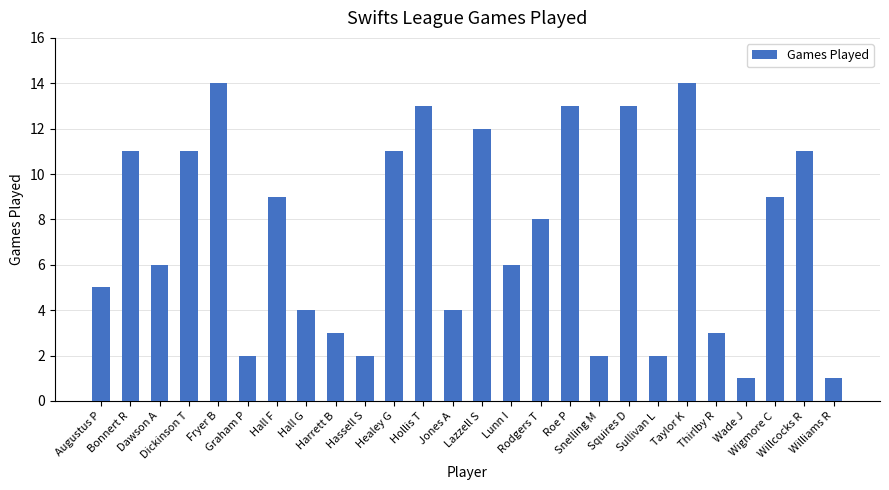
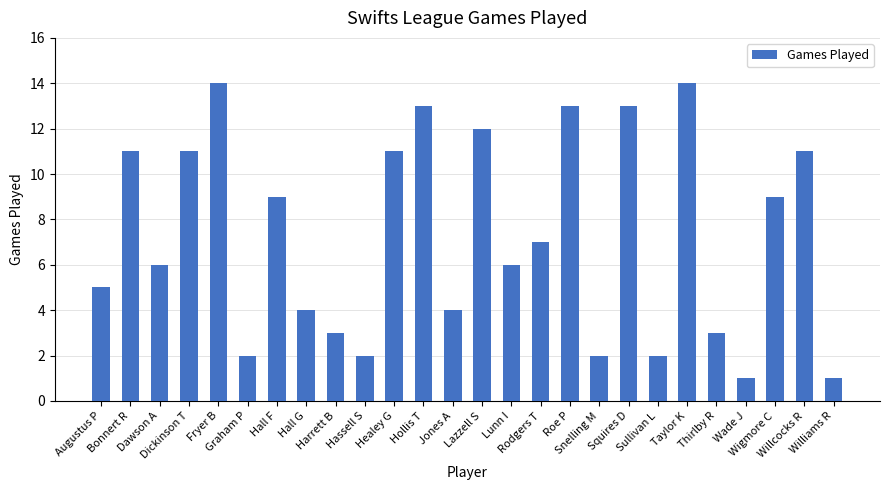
Rodgers T: 8 -> 7
